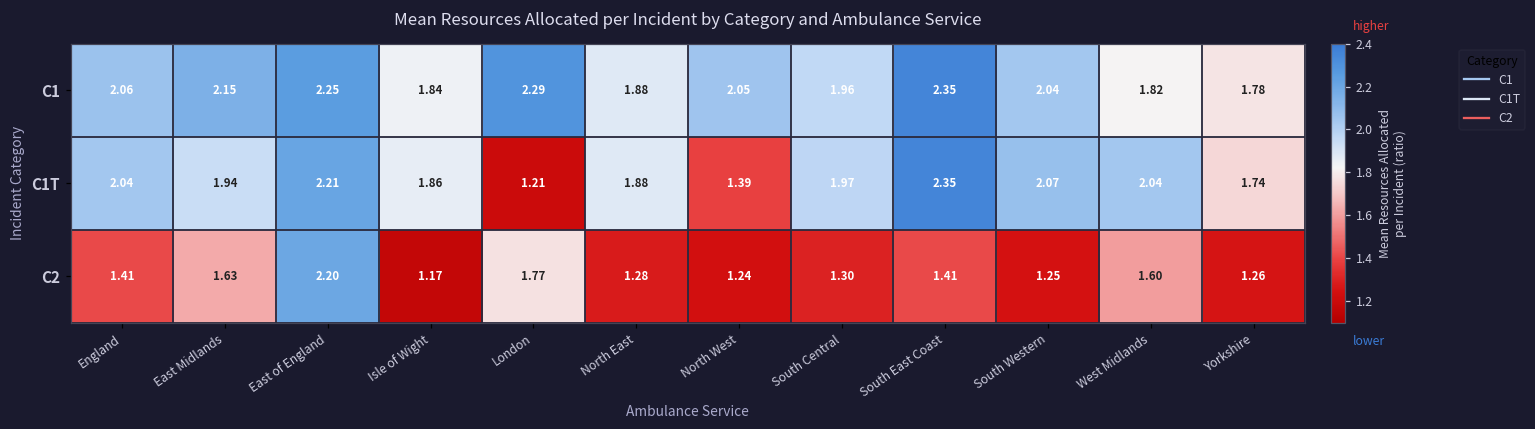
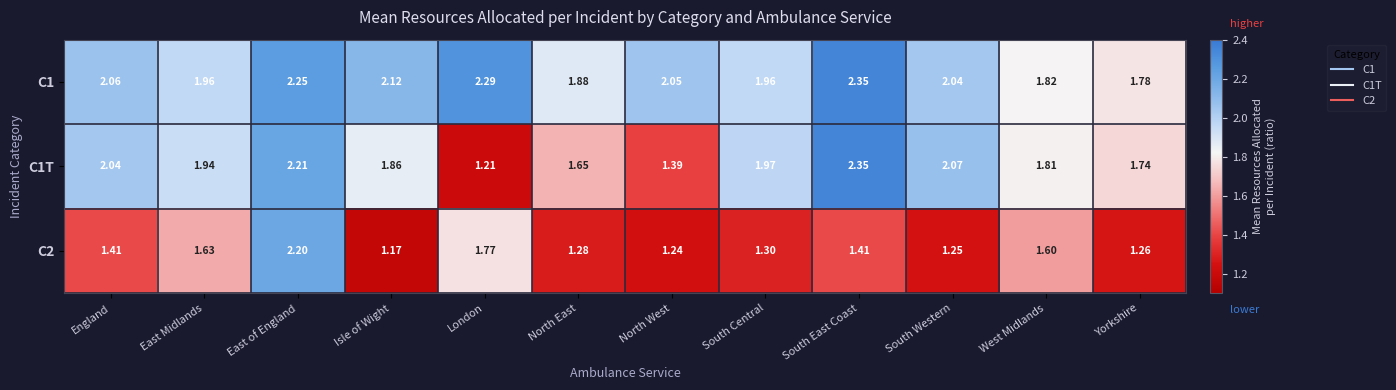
C1, East Midlands: 2.15 -> 1.96
C1, Isle of Wight: 1.84 -> 2.12
C1T, North East: 1.88 -> 1.65
C1T, West Midlands: 2.04 -> 1.81
